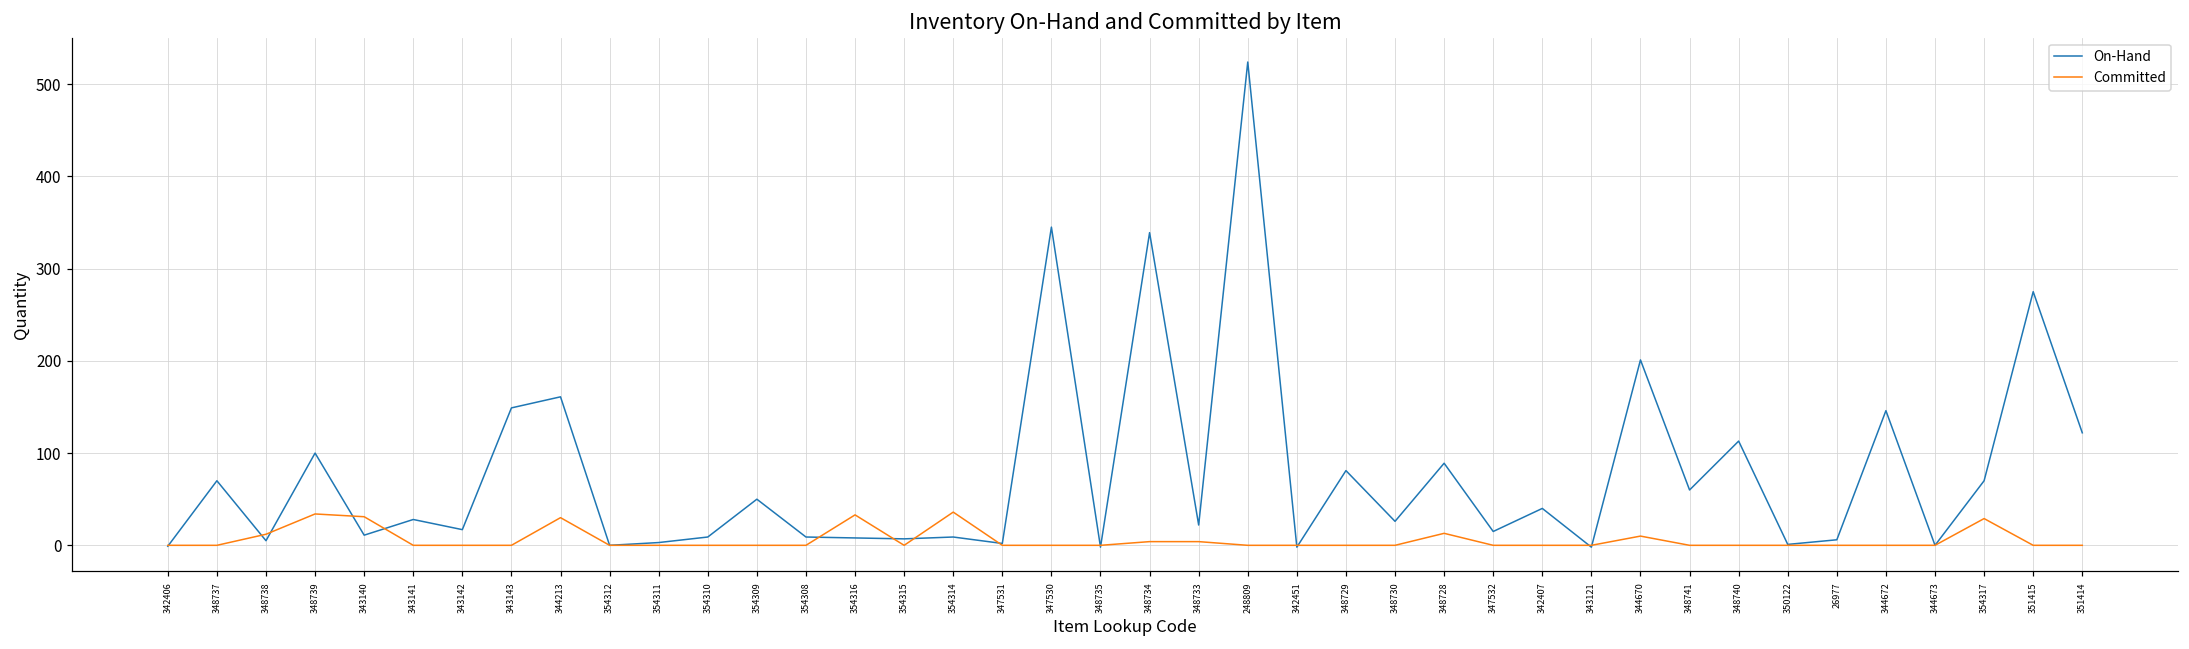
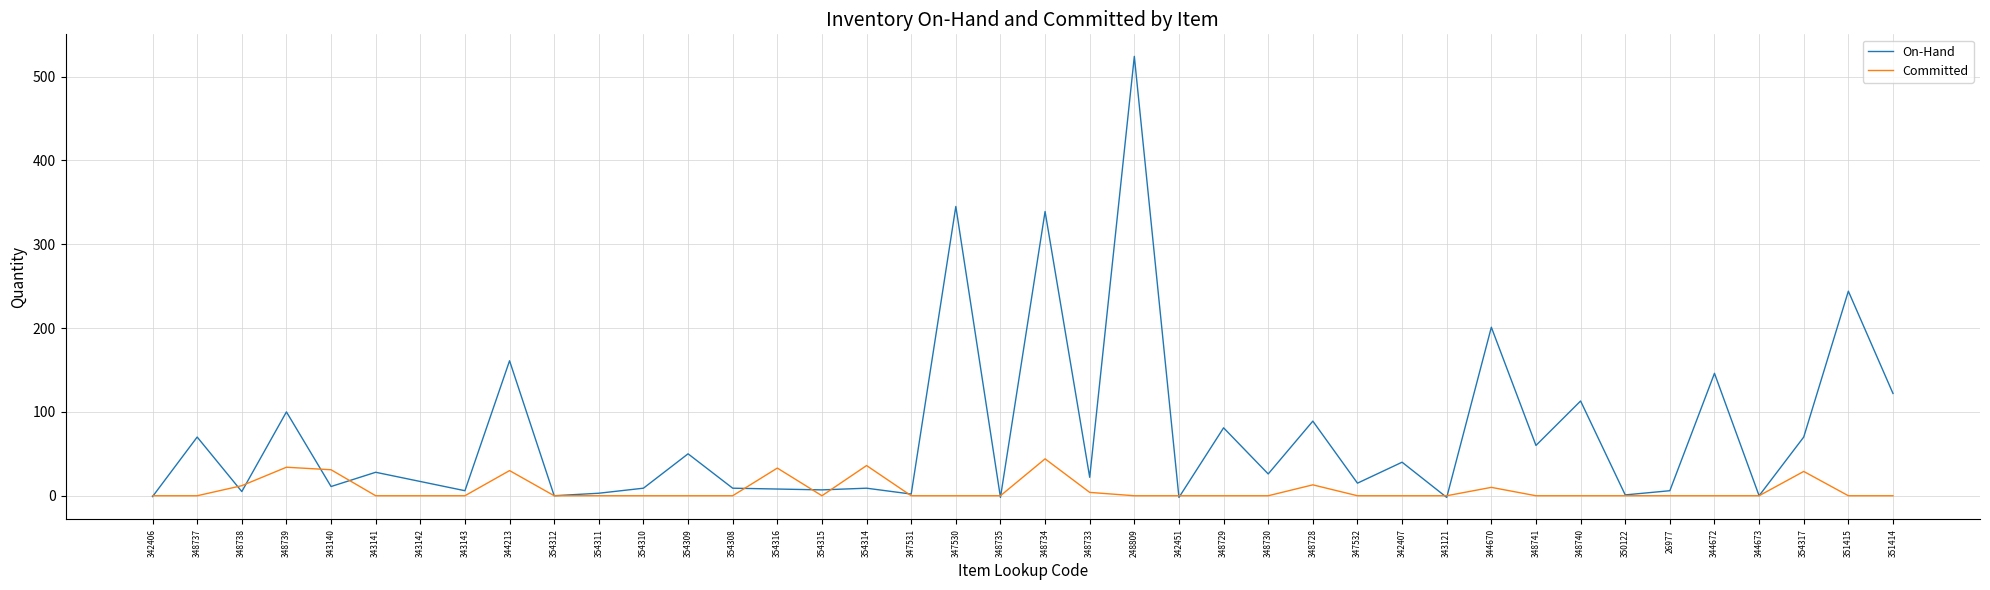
On-Hand, 343143: 150 -> 10
Committed, 348734: 0 -> 40
On-Hand, 351415: 280 -> 240
